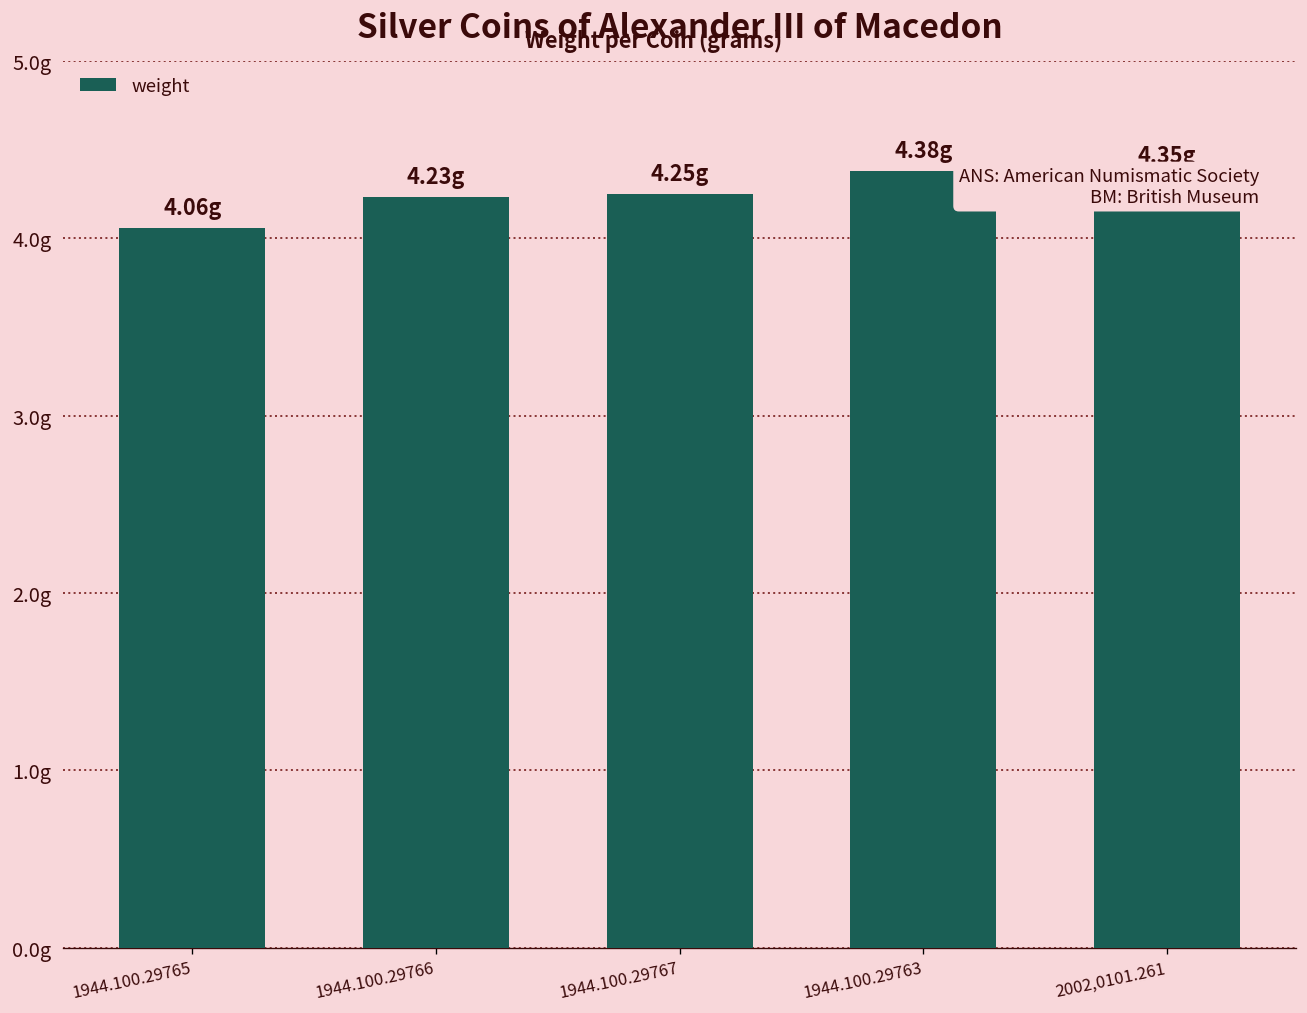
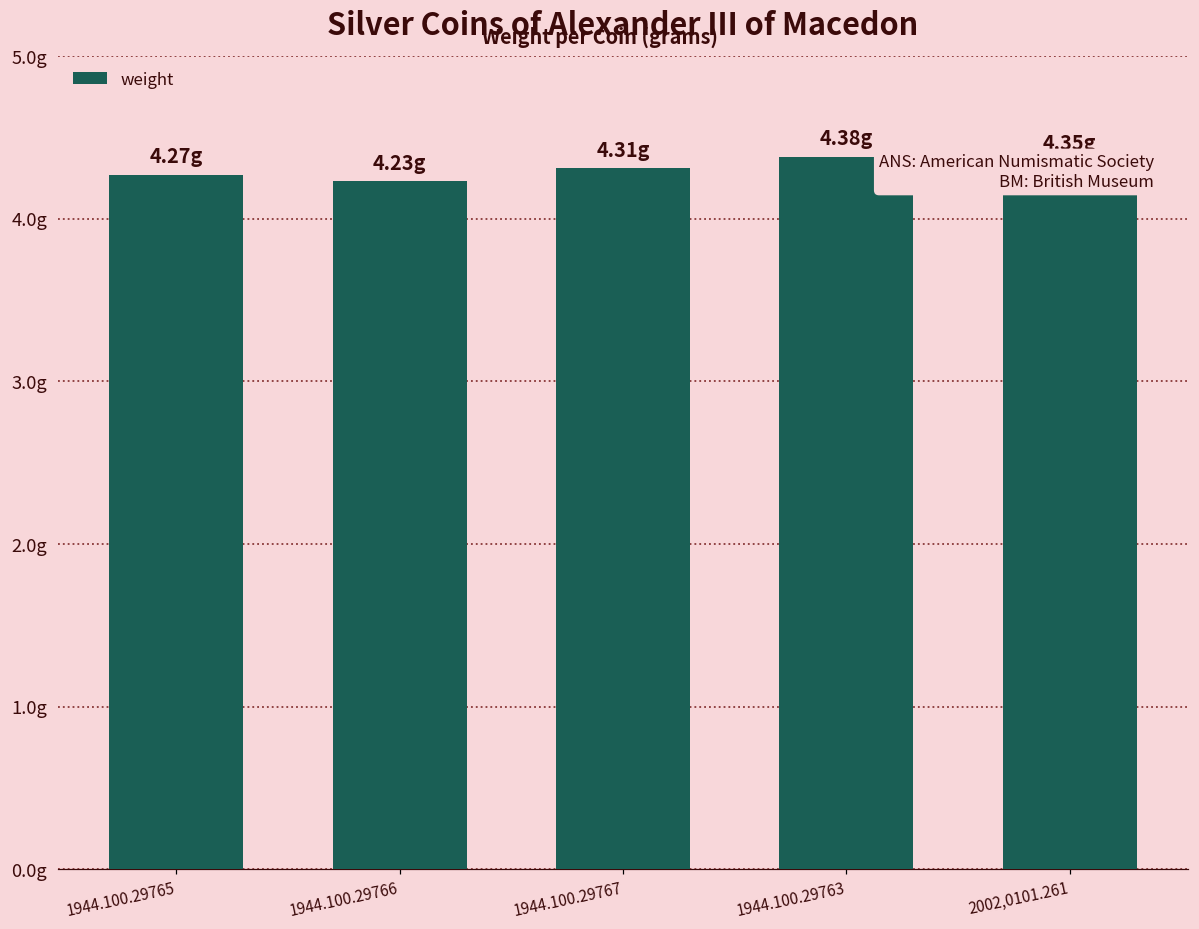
1944.100.29765: 4.06g -> 4.27g
1944.100.29767: 4.25g -> 4.31g
